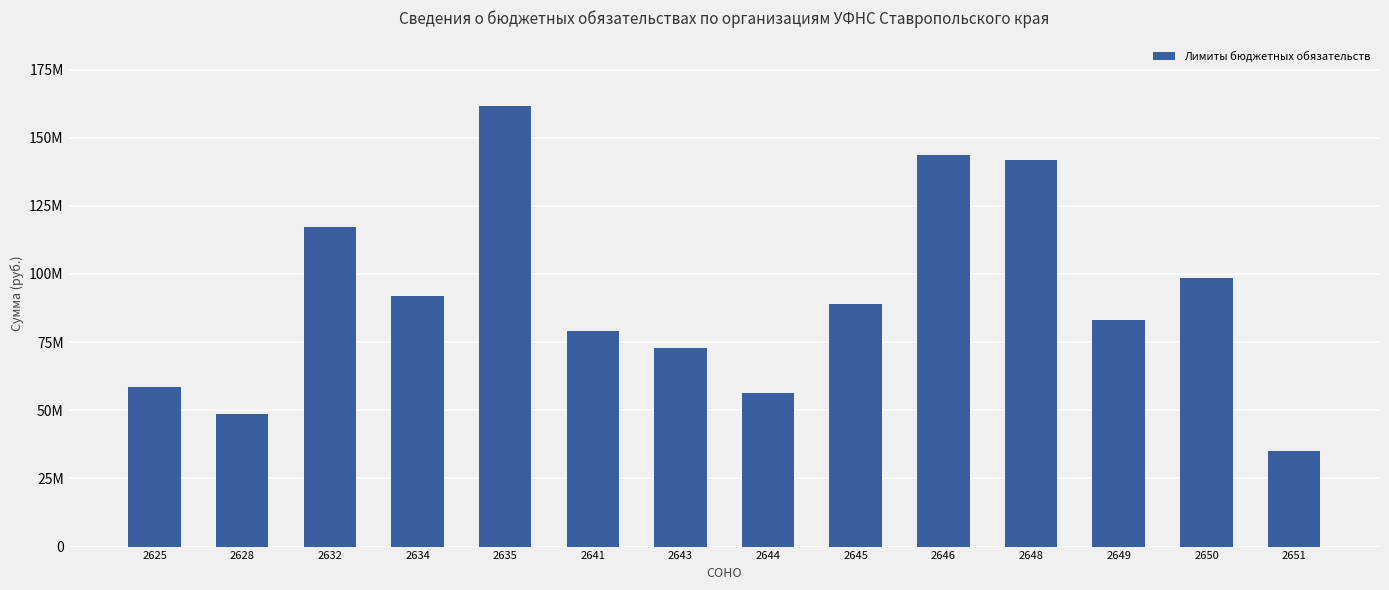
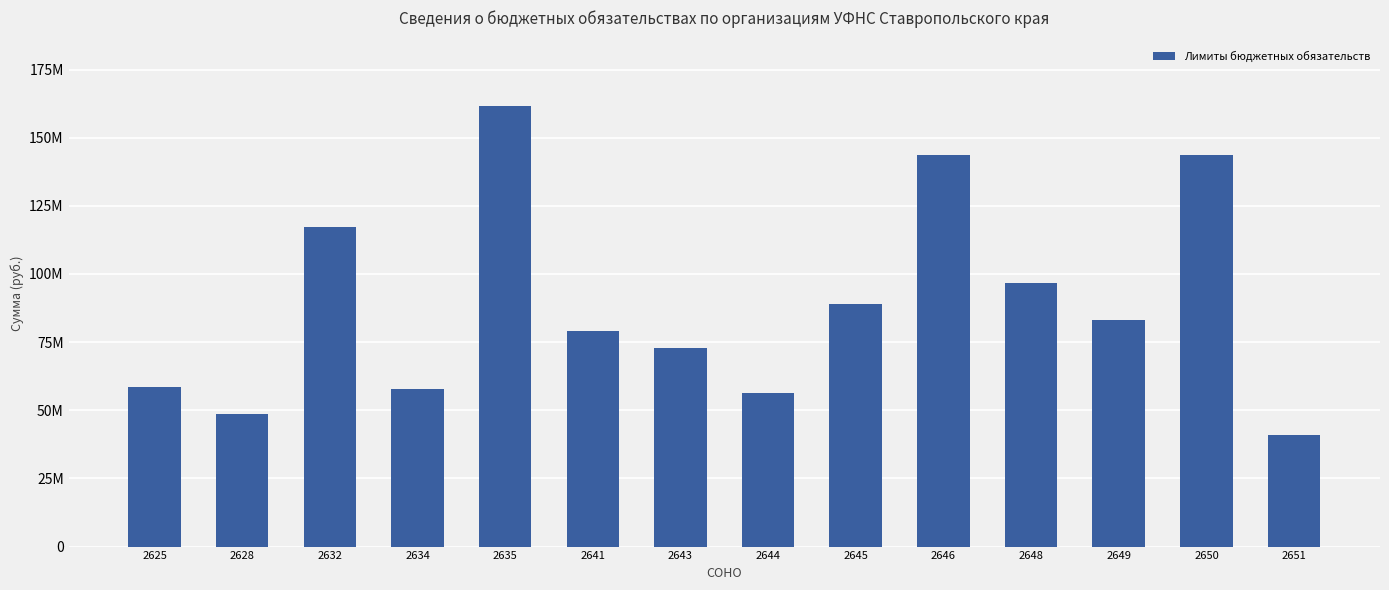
2634: 92000000 -> 58000000
2648: 142000000 -> 97000000
2650: 99000000 -> 144000000
2651: 35000000 -> 41000000
